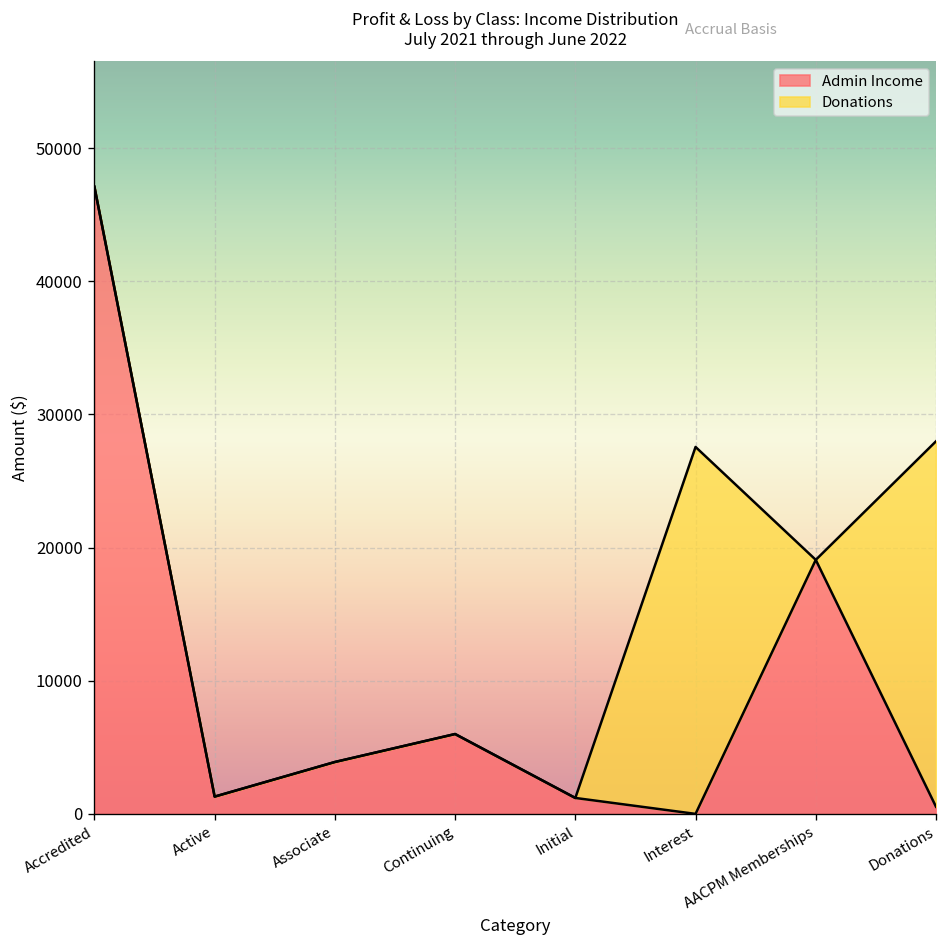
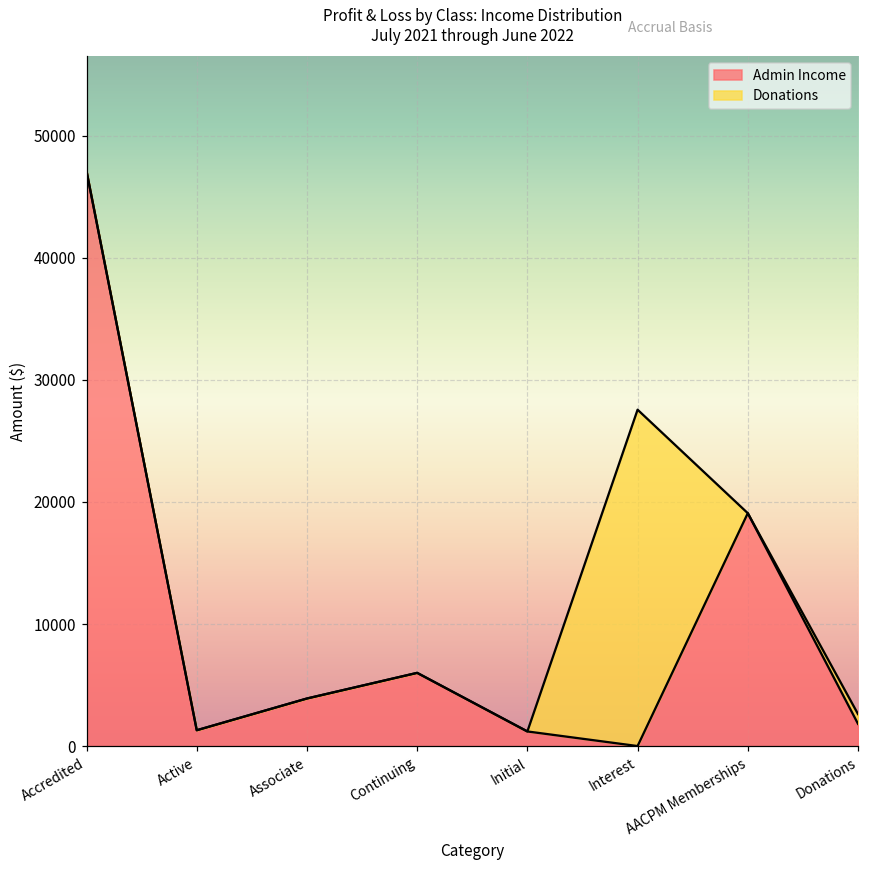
Admin Income, Donations: 500 -> 1800
Donations, Donations: 27400 -> 800
